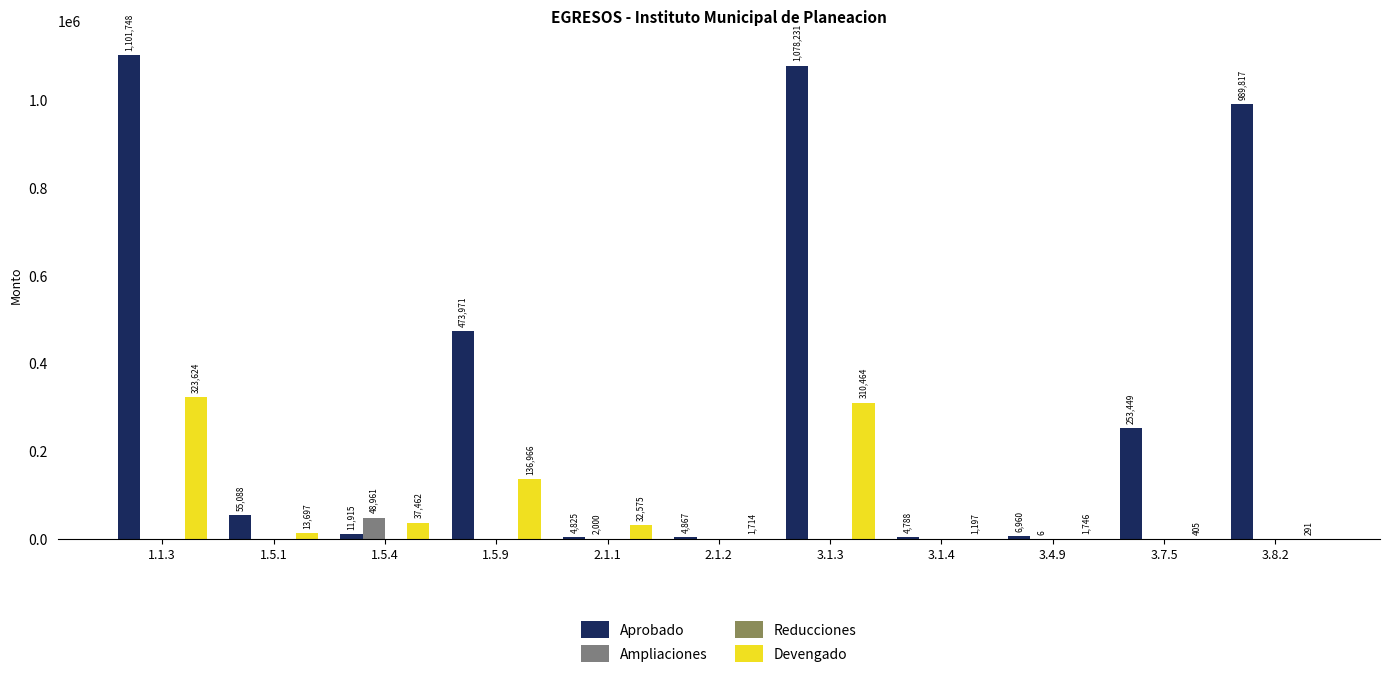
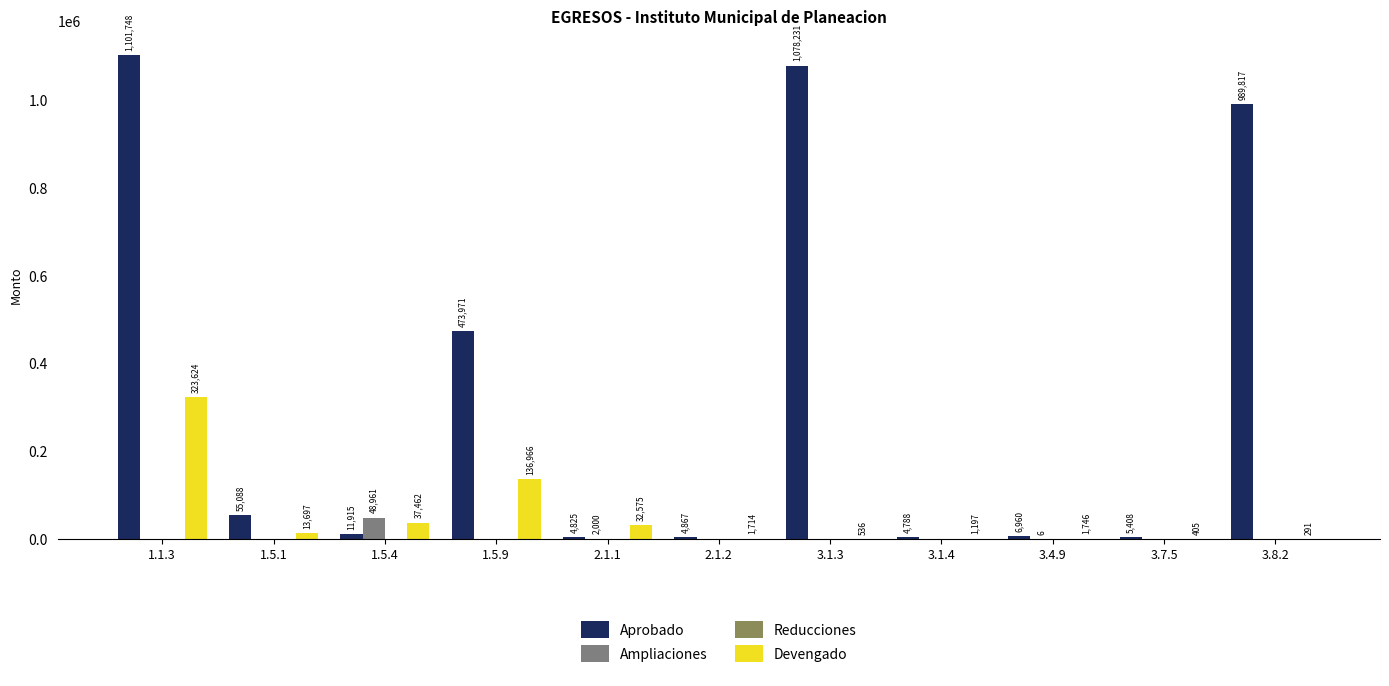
Devengado, 3.1.3: 310,464 -> 536
Aprobado, 3.7.5: 253,449 -> 5,408
